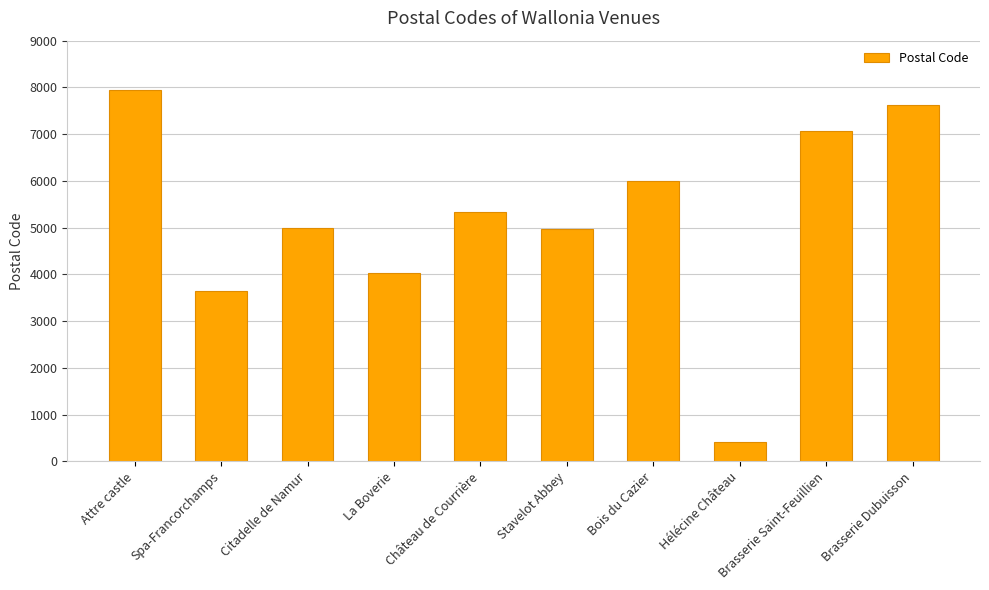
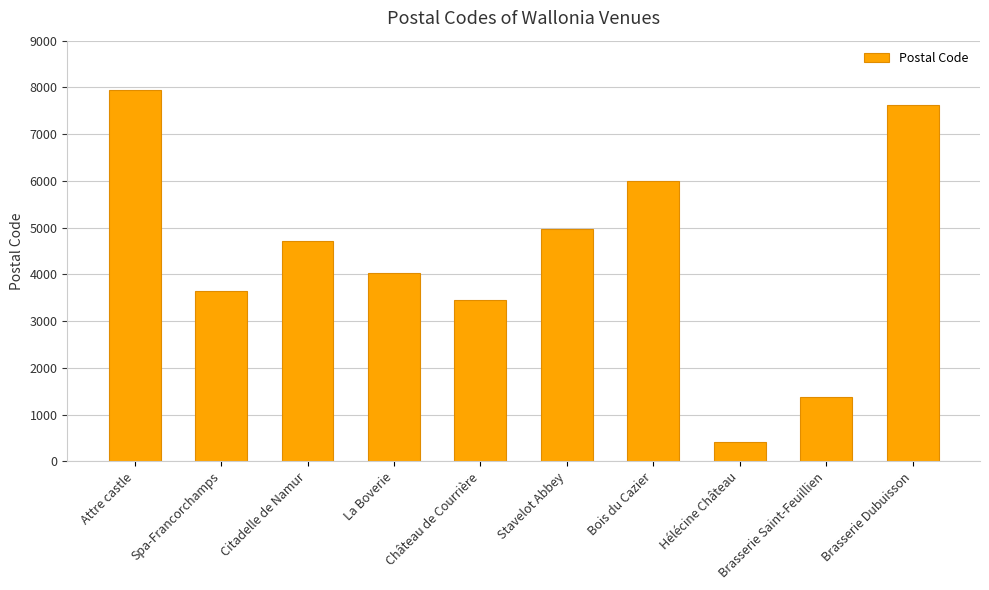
Citadelle de Namur: 5000 -> 4700
Château de Courrière: 5300 -> 3500
Brasserie Saint-Feuillien: 7100 -> 1400
